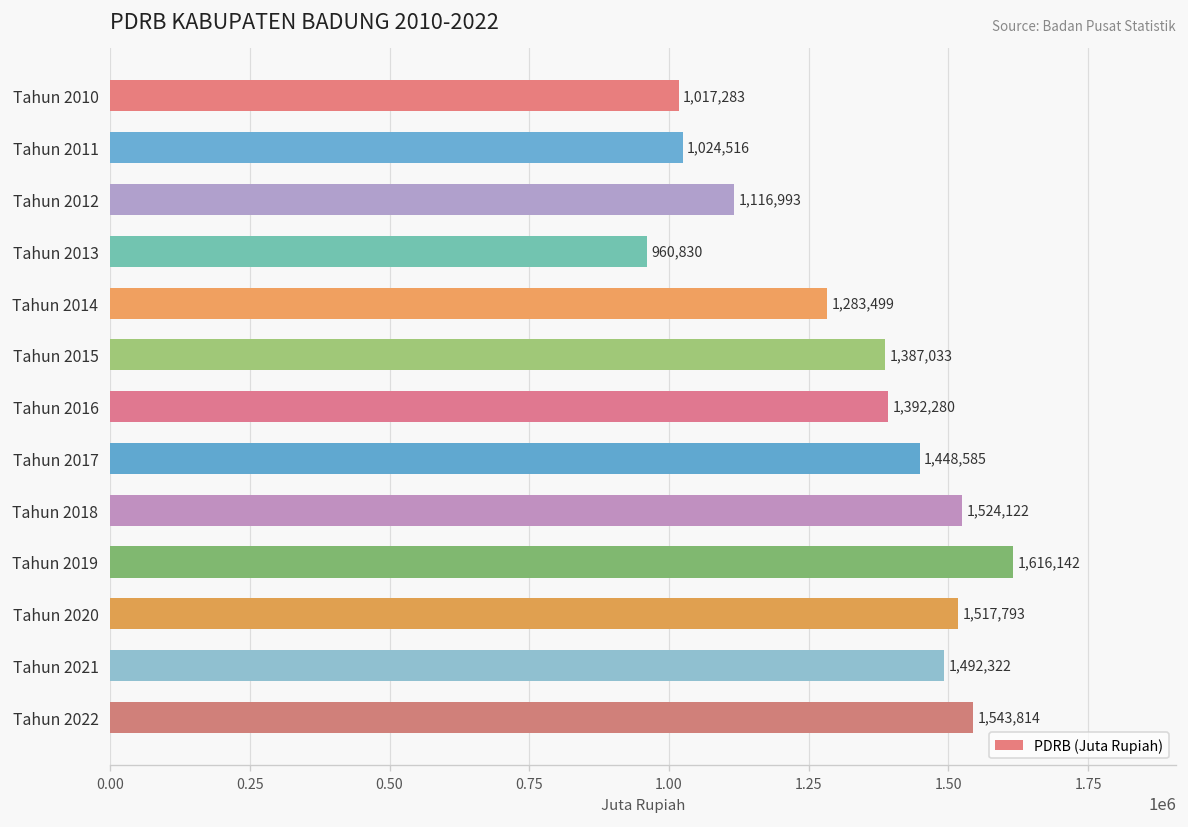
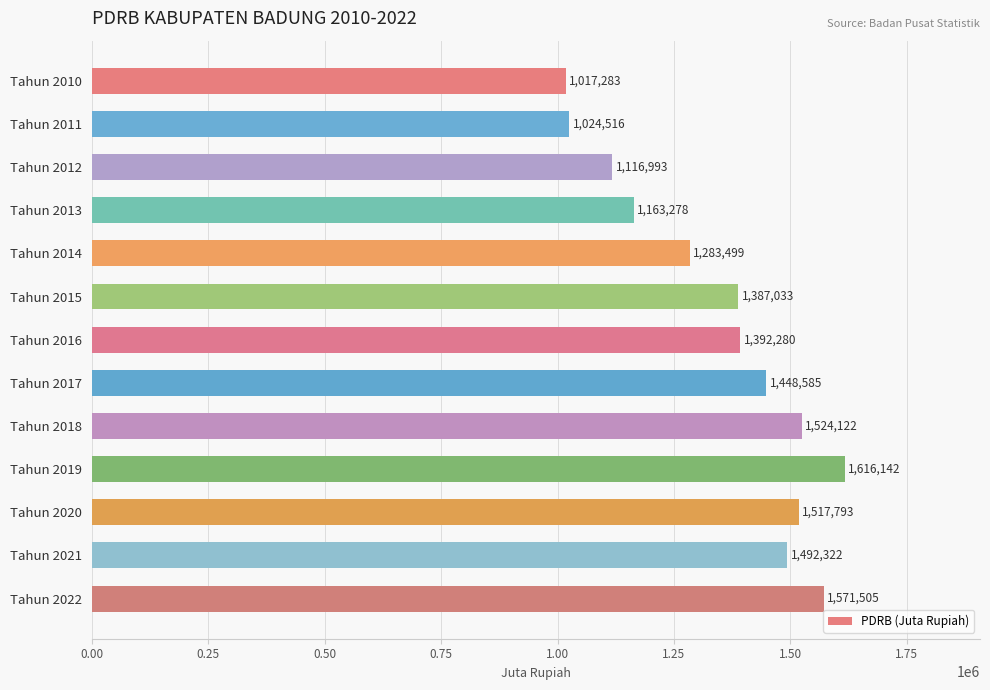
Tahun 2013: 960,830 -> 1,163,278
Tahun 2022: 1,543,814 -> 1,571,505
